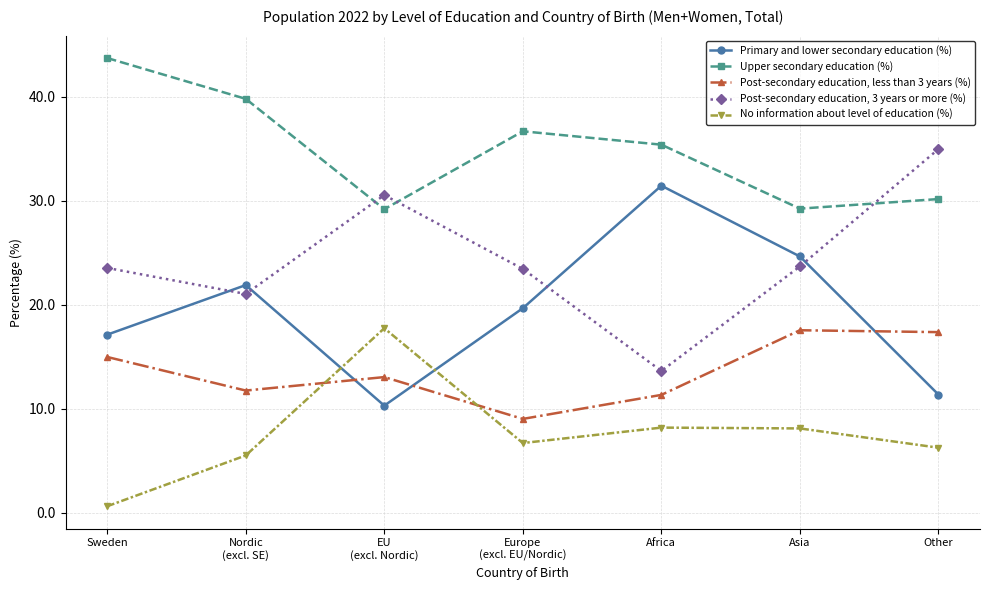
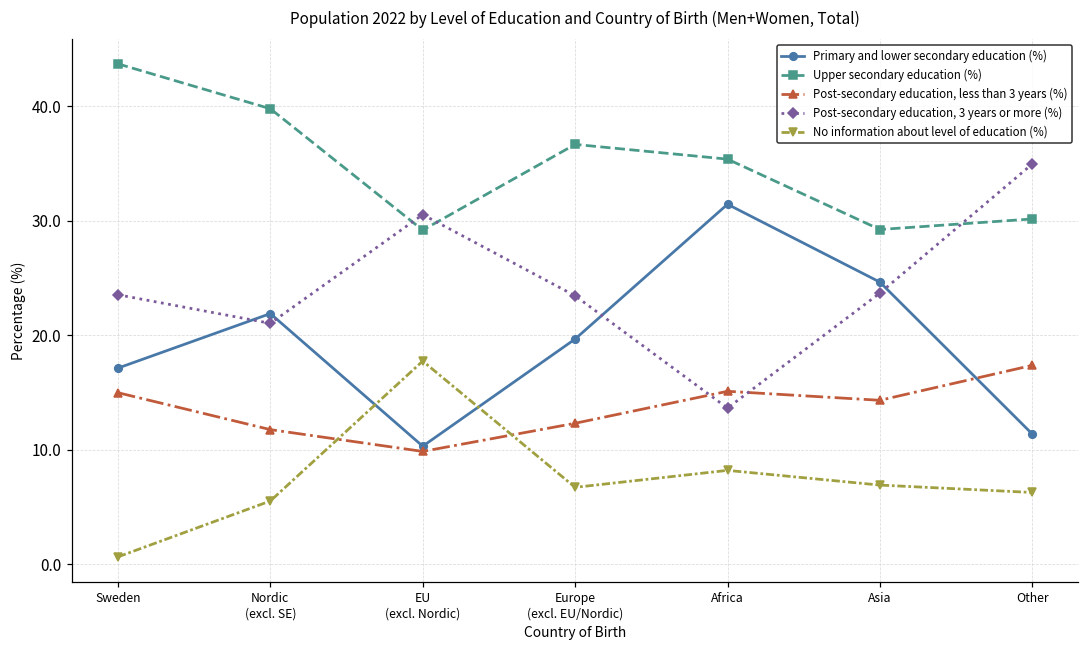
Post-secondary education, less than 3 years (%), EU (excl. Nordic): 13.0 -> 9.8
Post-secondary education, less than 3 years (%), Europe (excl. EU/Nordic): 9.0 -> 12.3
Post-secondary education, less than 3 years (%), Africa: 11.3 -> 15.1
Post-secondary education, less than 3 years (%), Asia: 17.6 -> 14.3
No information about level of education (%), Asia: 8.1 -> 6.9
